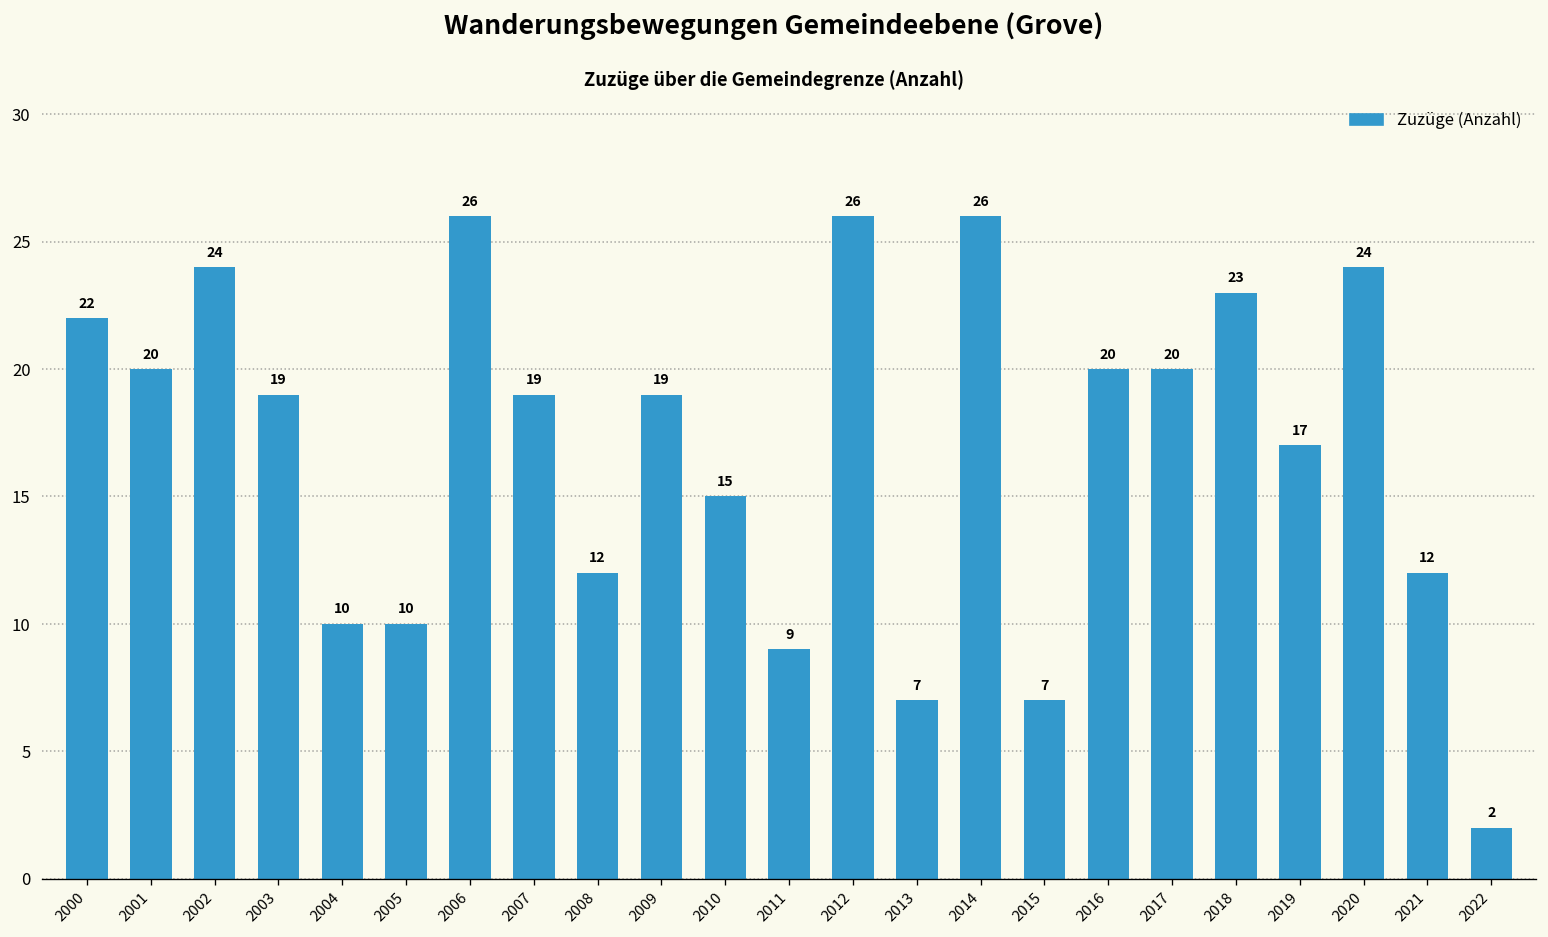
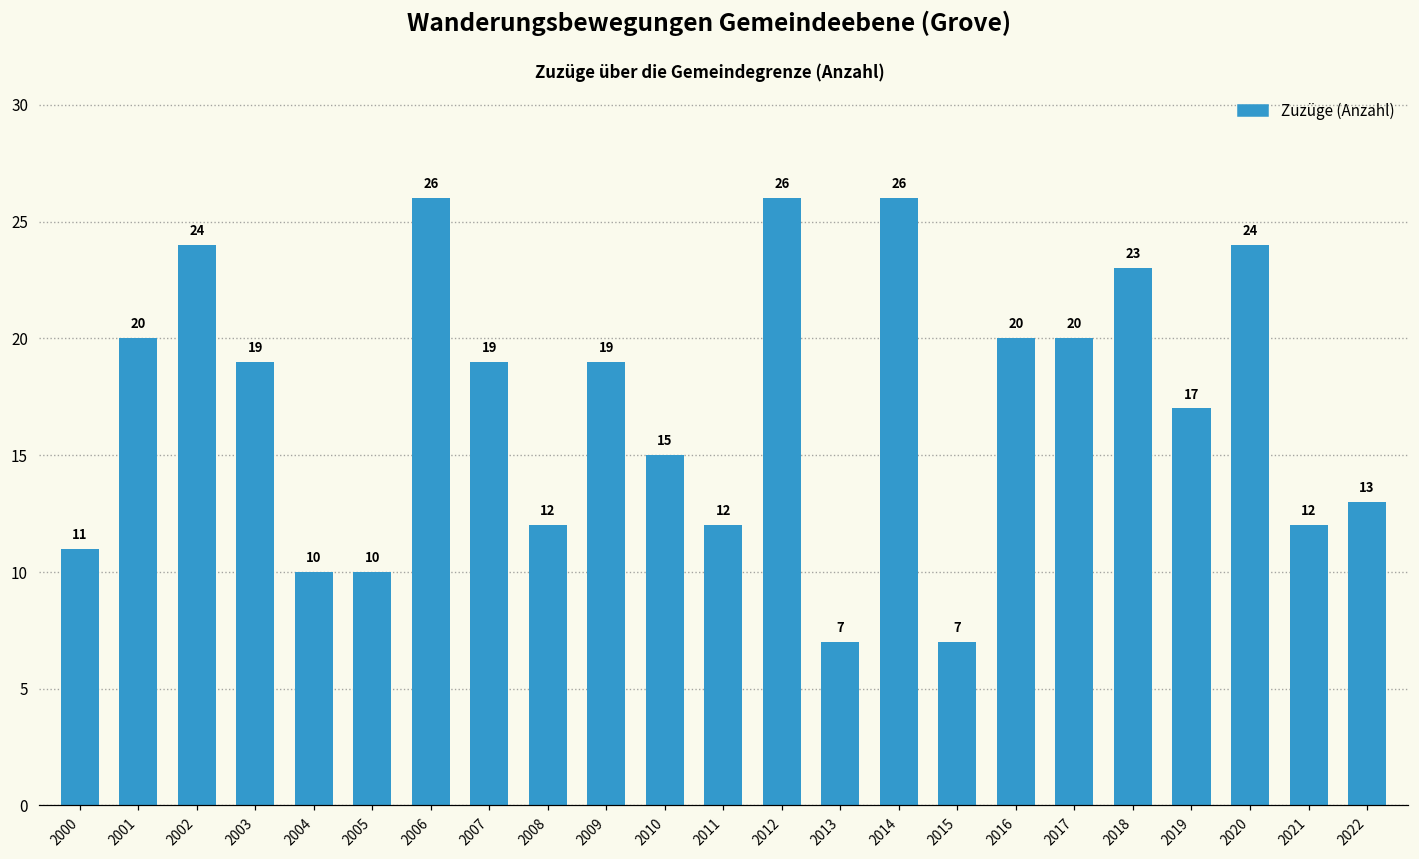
2000: 22 -> 11
2011: 9 -> 12
2022: 2 -> 13
